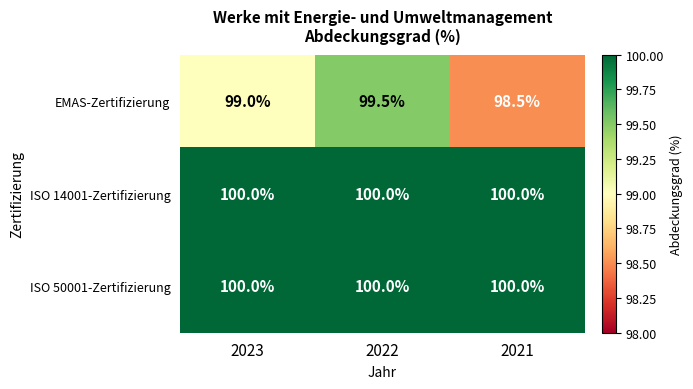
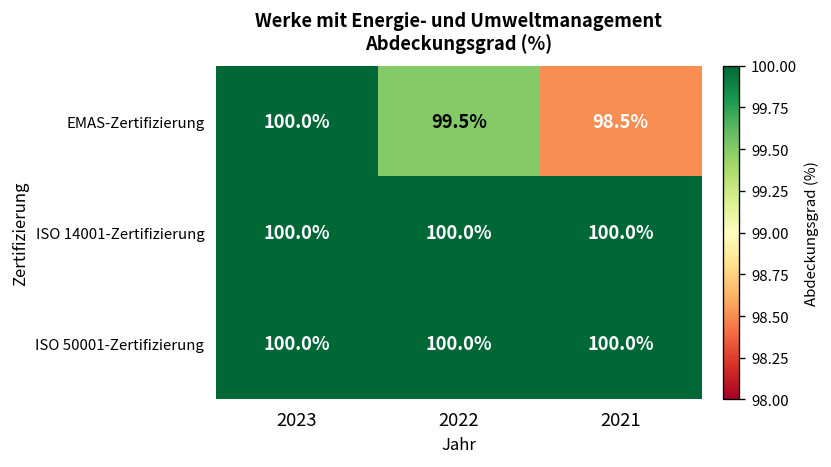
EMAS-Zertifizierung, 2023: 99.0% -> 100.0%
